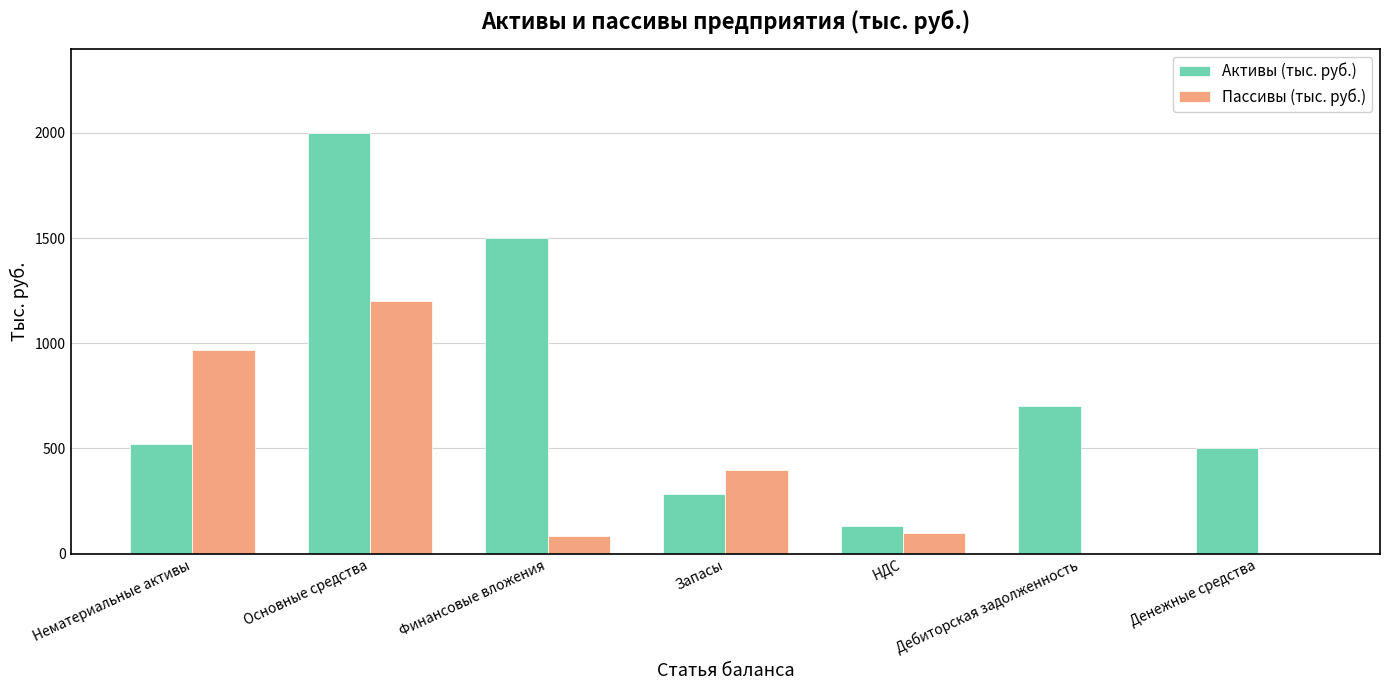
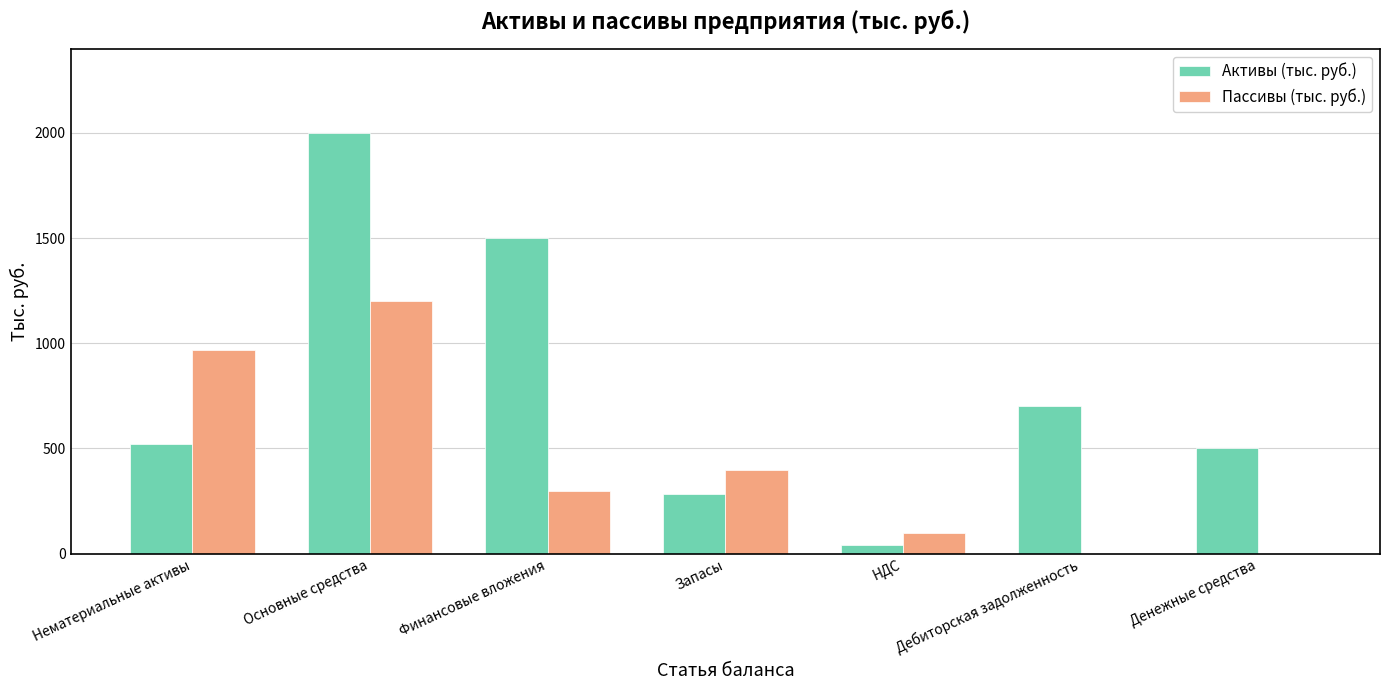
Пассивы (тыс. руб.), Финансовые вложения: 90 -> 300
Активы (тыс. руб.), НДС: 130 -> 40
